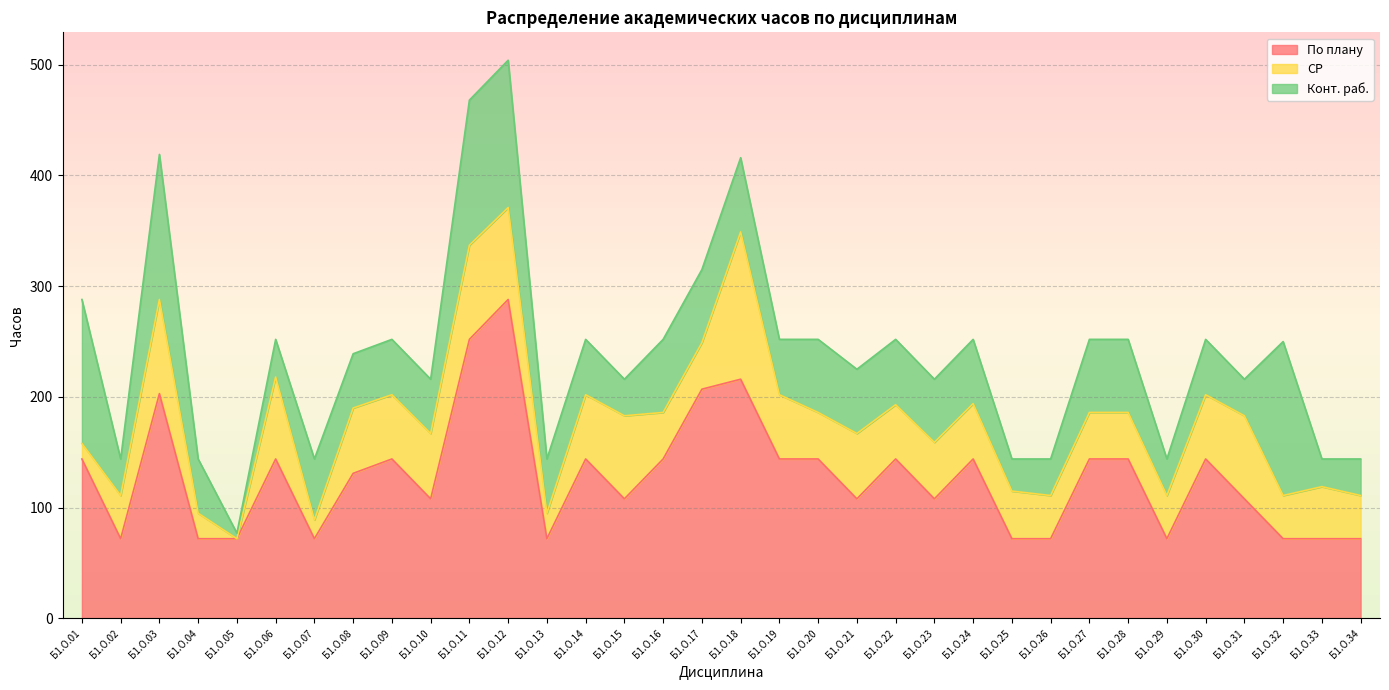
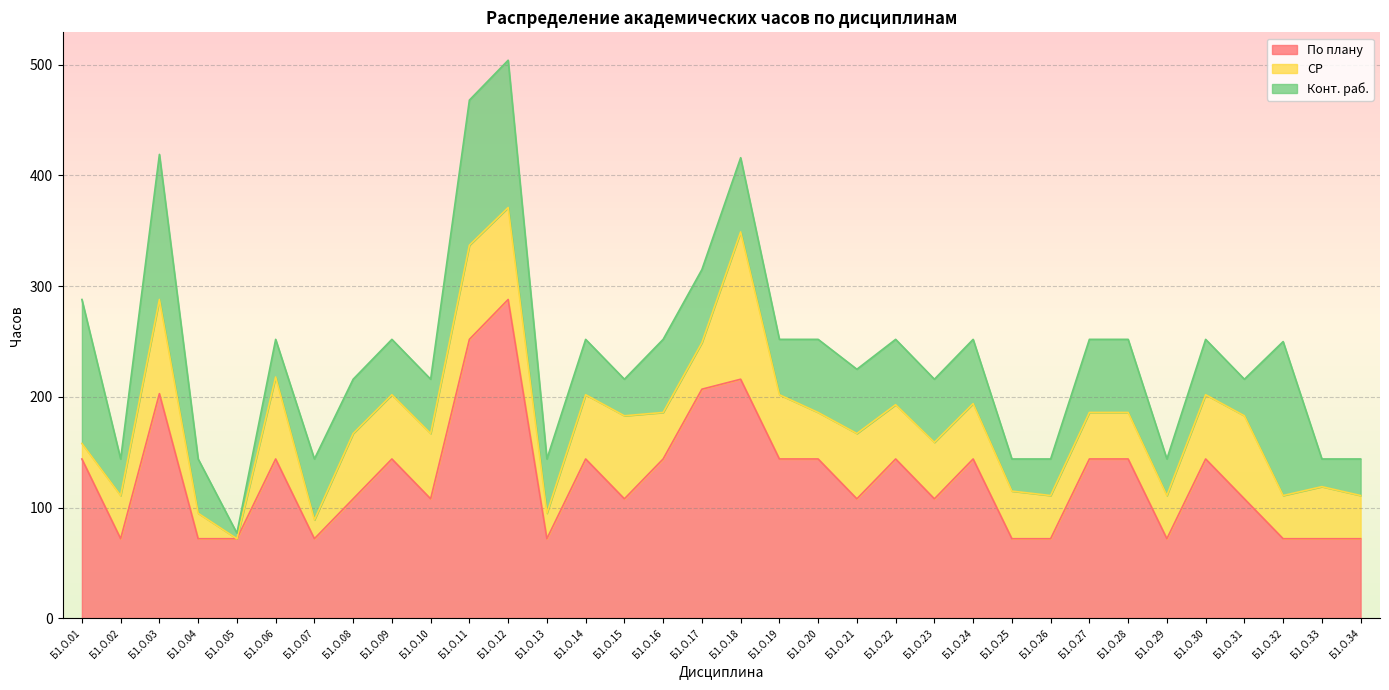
По плану, Б1.О.08: 131 -> 108
